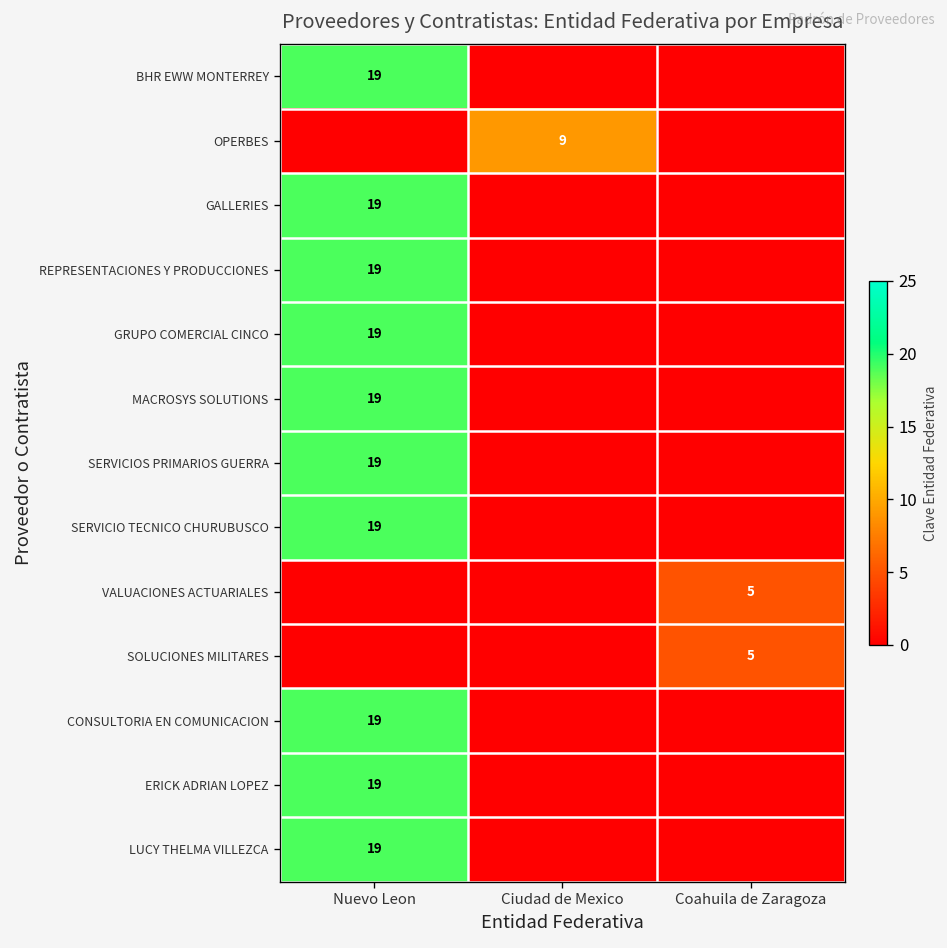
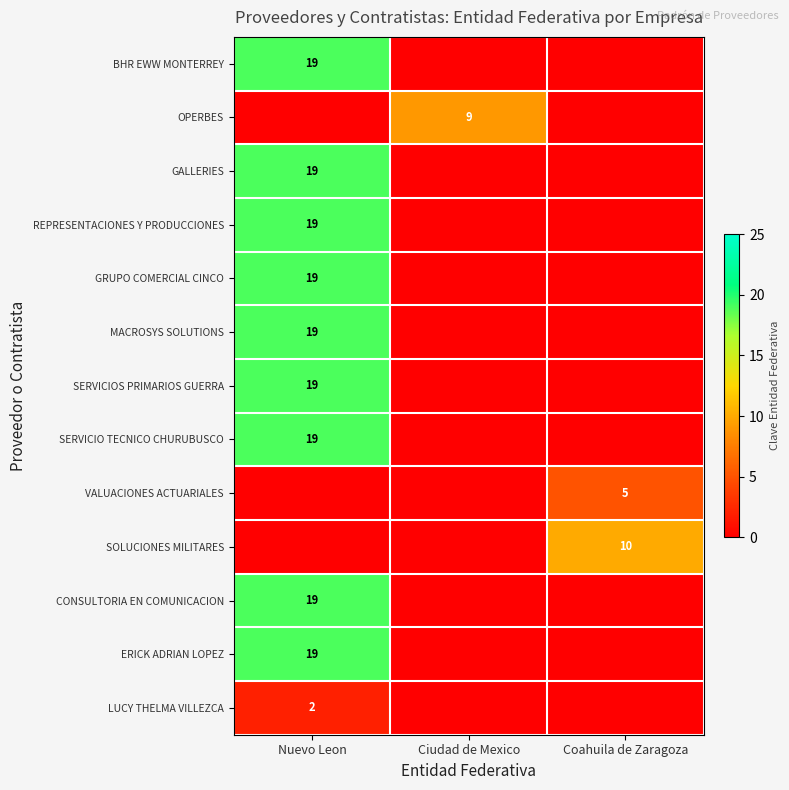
SOLUCIONES MILITARES, Coahuila de Zaragoza: 5 -> 10
LUCY THELMA VILLEZCA, Nuevo Leon: 19 -> 2
